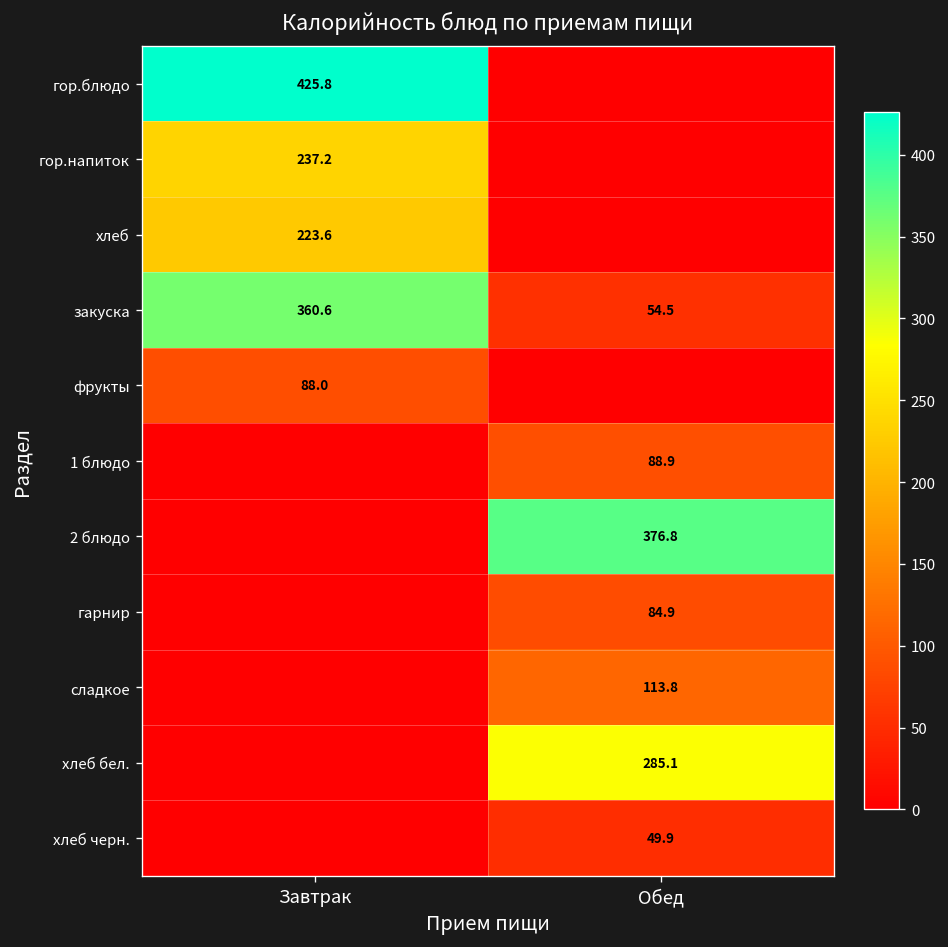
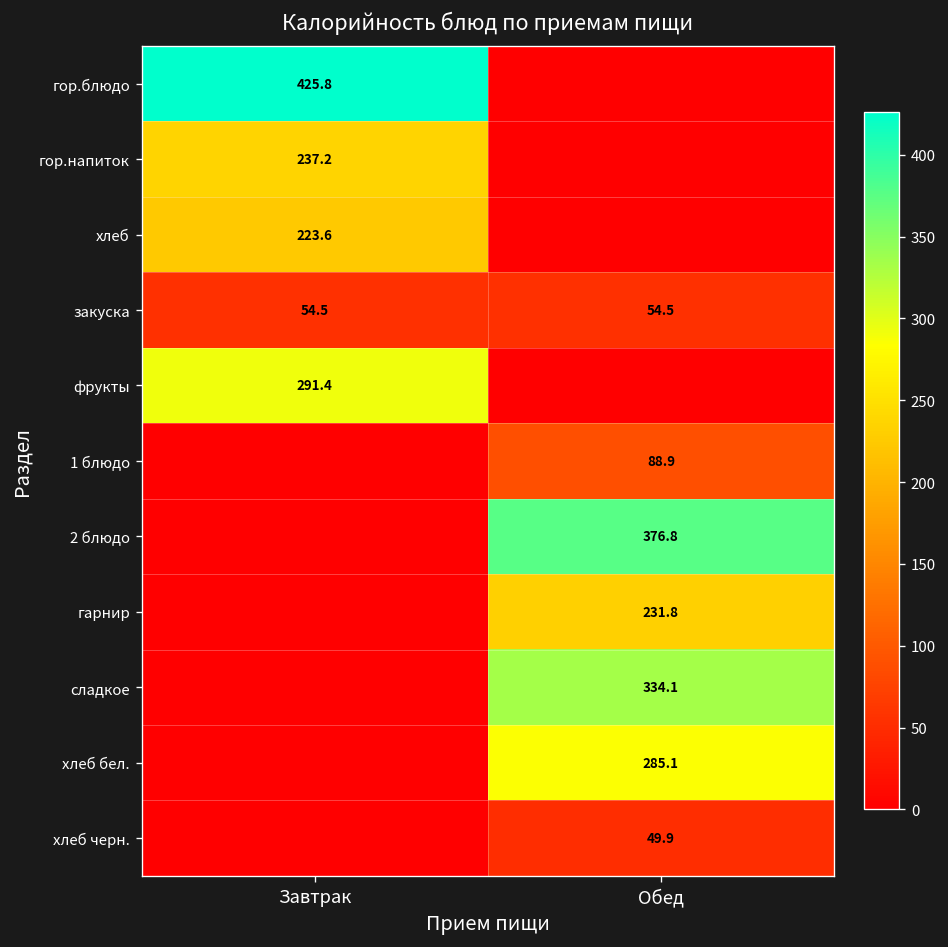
закуска, Завтрак: 360.6 -> 54.5
фрукты, Завтрак: 88.0 -> 291.4
гарнир, Обед: 84.9 -> 231.8
сладкое, Обед: 113.8 -> 334.1
